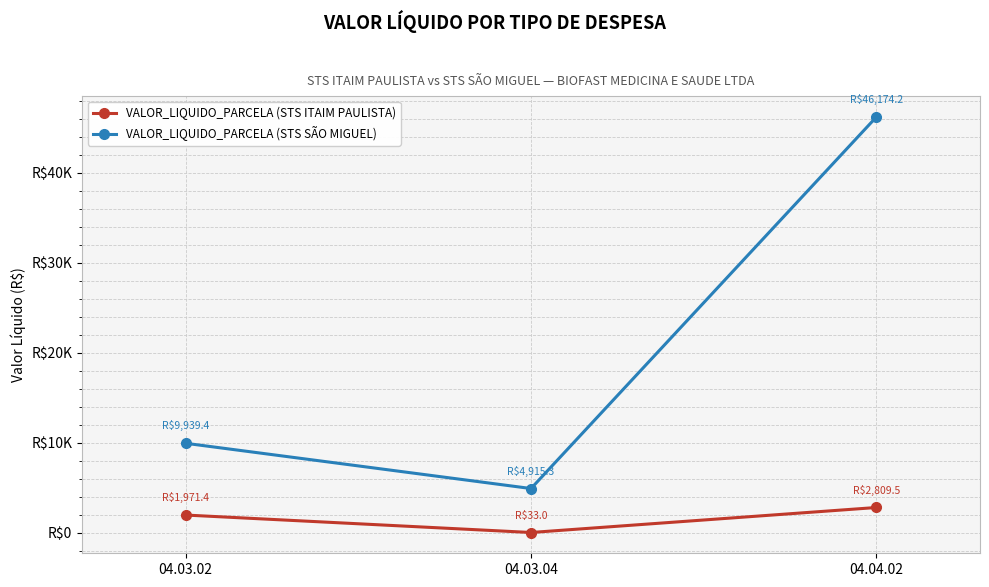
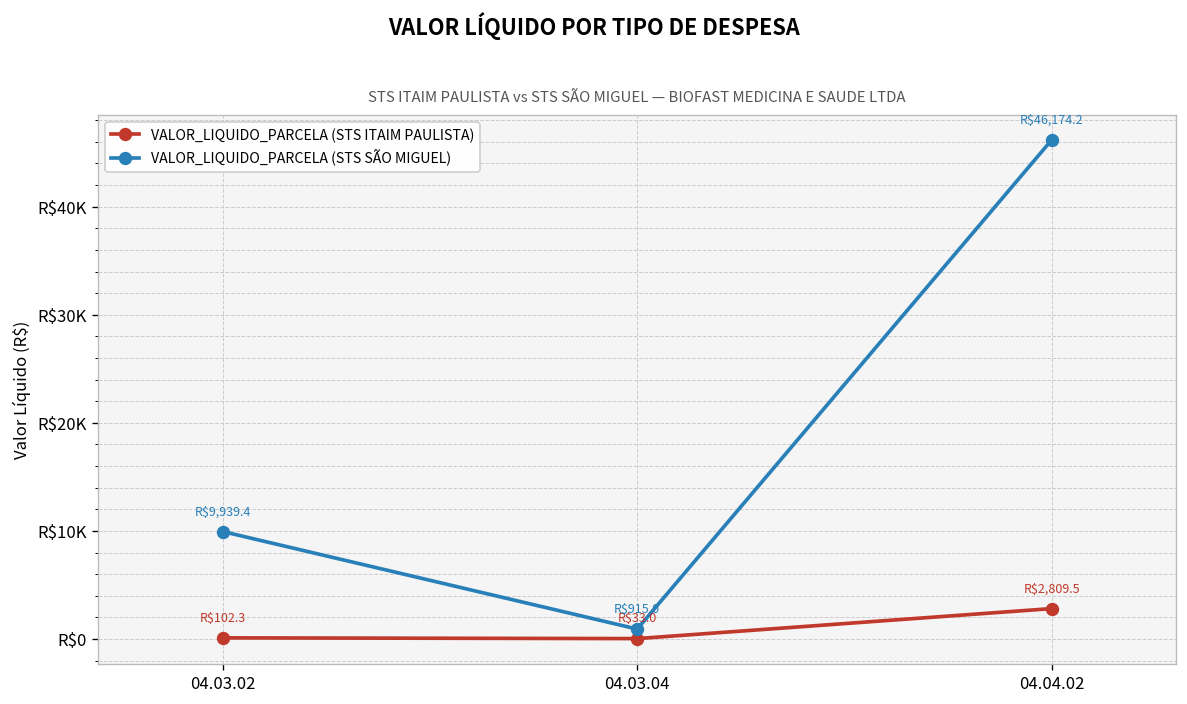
VALOR_LIQUIDO_PARCELA (STS ITAIM PAULISTA), 04.03.02: $1,971.4 -> $102.3
VALOR_LIQUIDO_PARCELA (STS SÃO MIGUEL), 04.03.04: $4,915.3 -> $915.0
